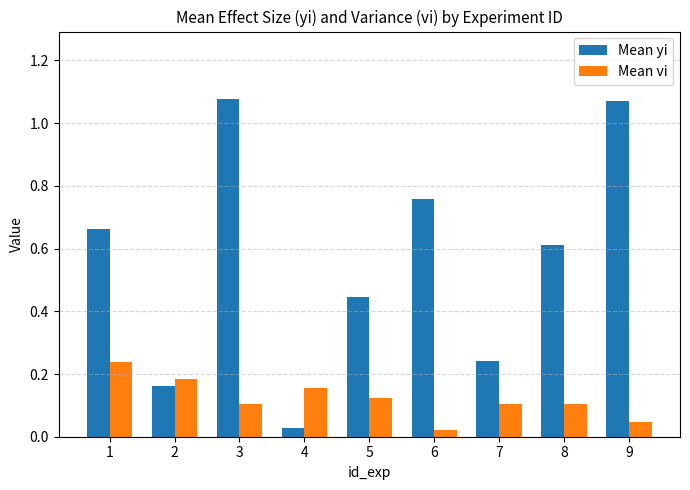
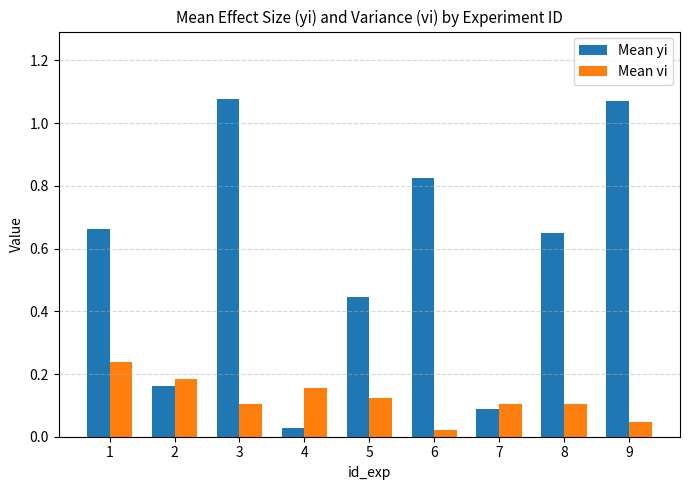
Mean yi, 6: 0.76 -> 0.82
Mean yi, 7: 0.24 -> 0.09
Mean yi, 8: 0.61 -> 0.65
